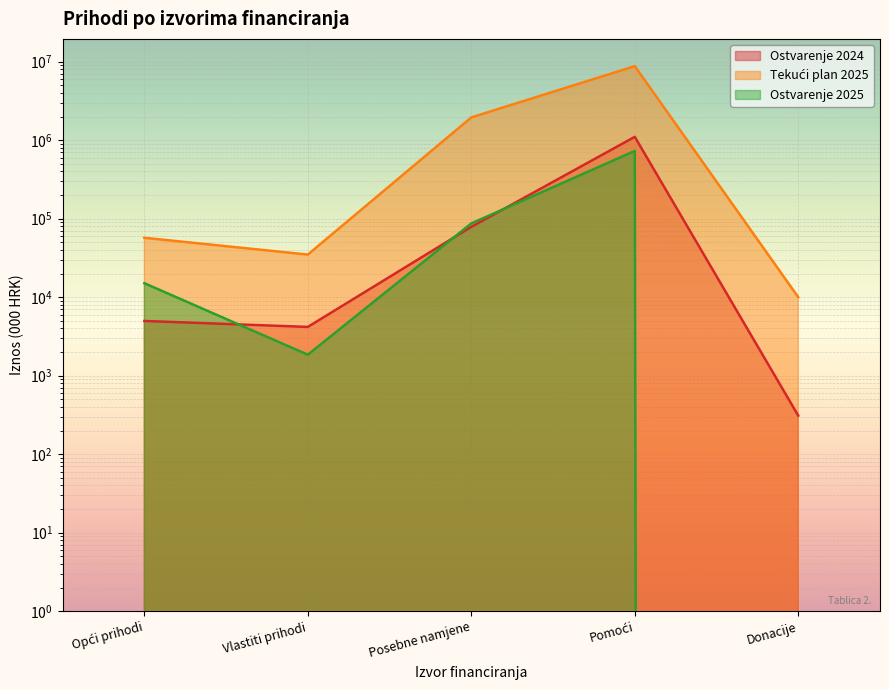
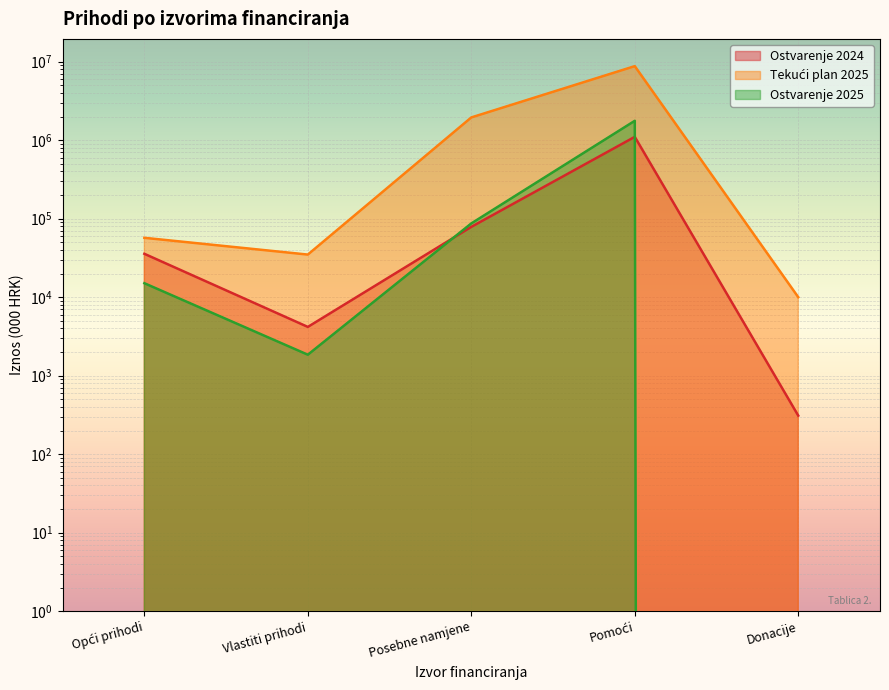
Ostvarenje 2024, Opći prihodi: 5000 -> 40000
Ostvarenje 2025, Pomoći: 700000 -> 1800000
